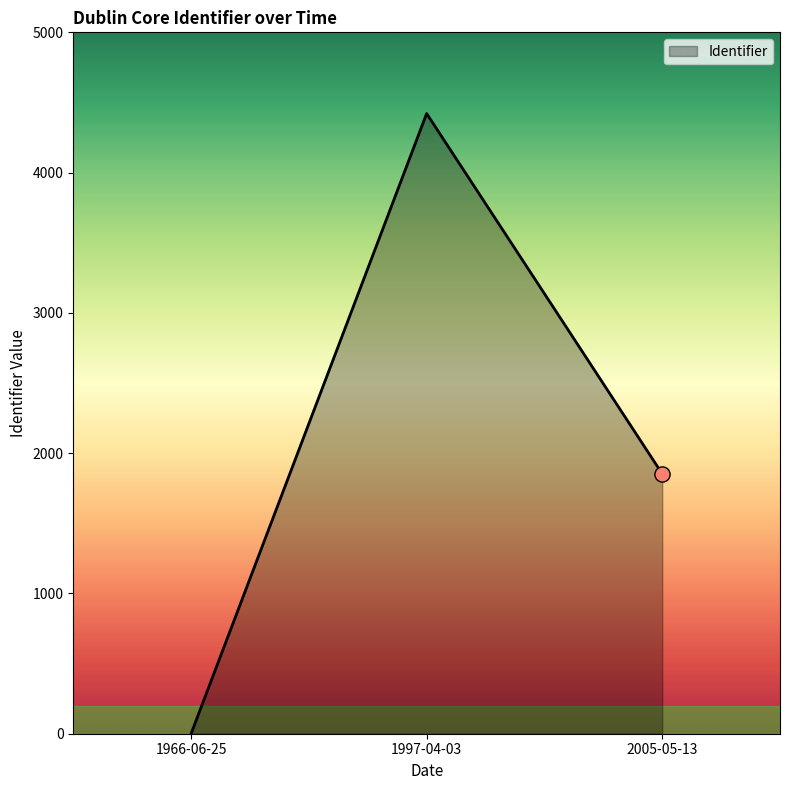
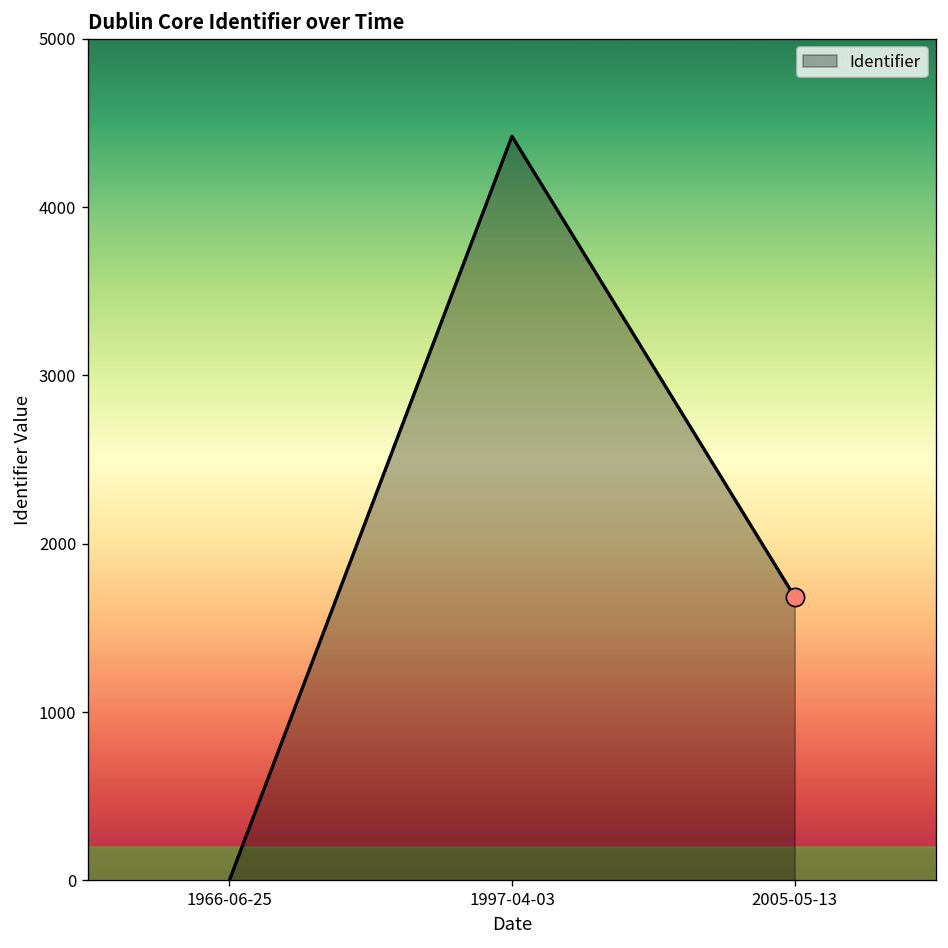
Identifier, 2005-05-13: 1850 -> 1690
